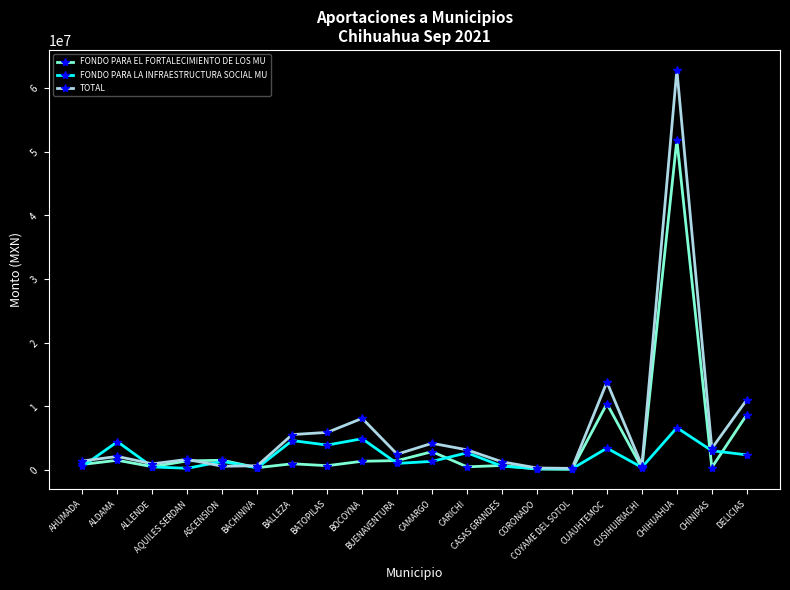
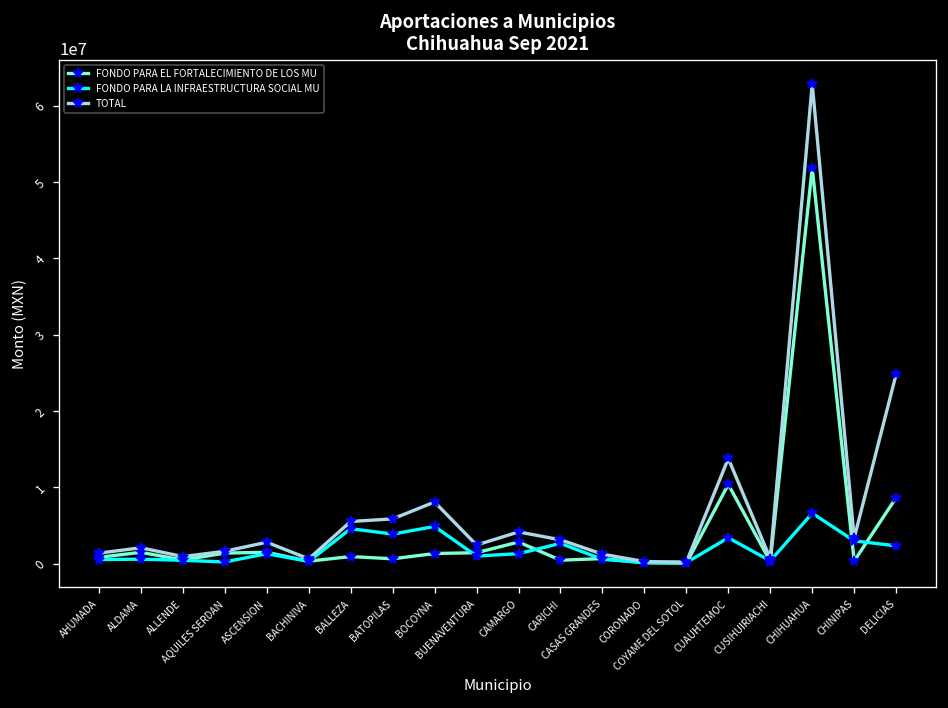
FONDO PARA LA INFRAESTRUCTURA SOCIAL MU, ALDAMA: 4000000 -> 1000000
TOTAL, ASCENSION: 1000000 -> 3000000
TOTAL, DELICIAS: 11000000 -> 25000000
